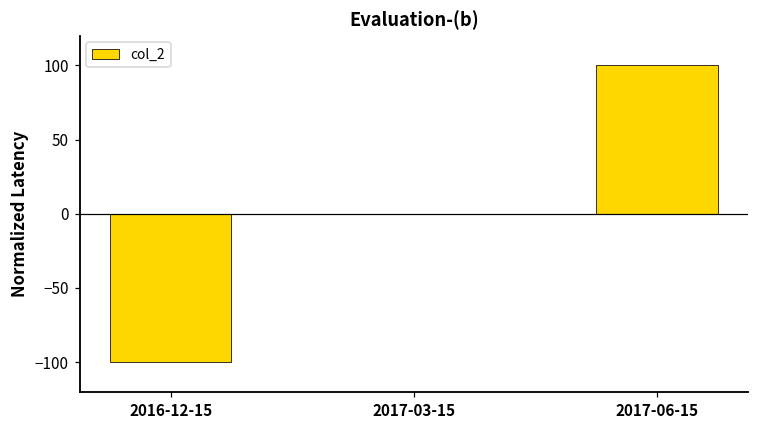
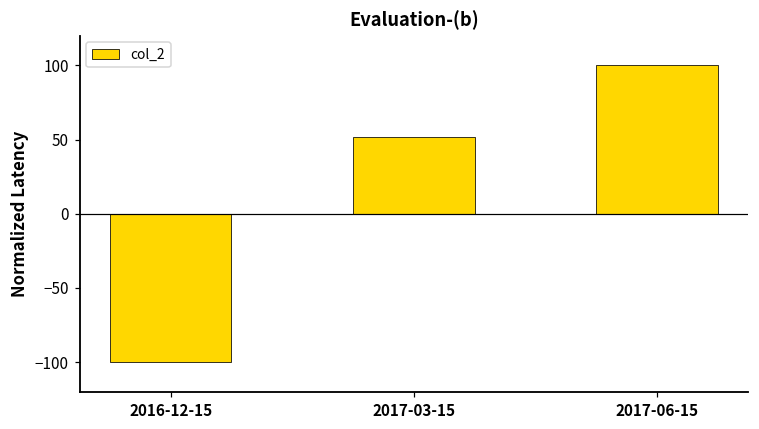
2017-03-15: 0 -> 52
